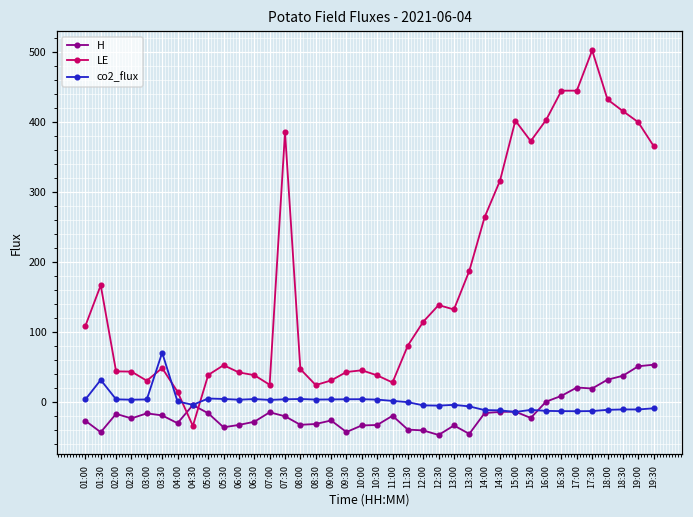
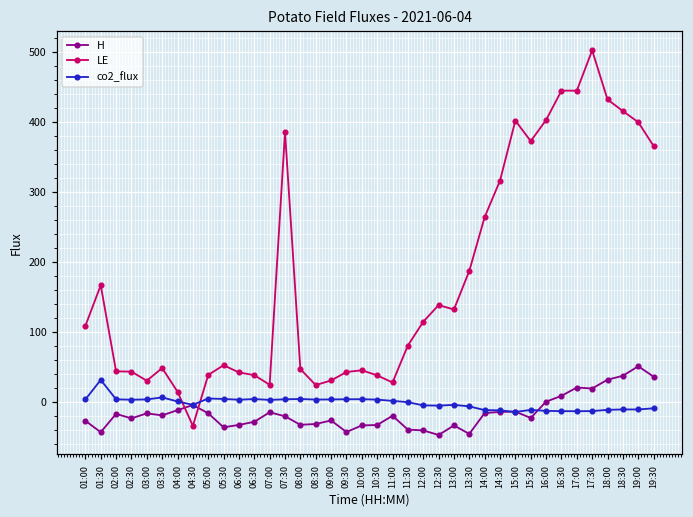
co2_flux, 03:30: 70 -> 10
H, 04:00: -30 -> -10
H, 19:30: 50 -> 40
